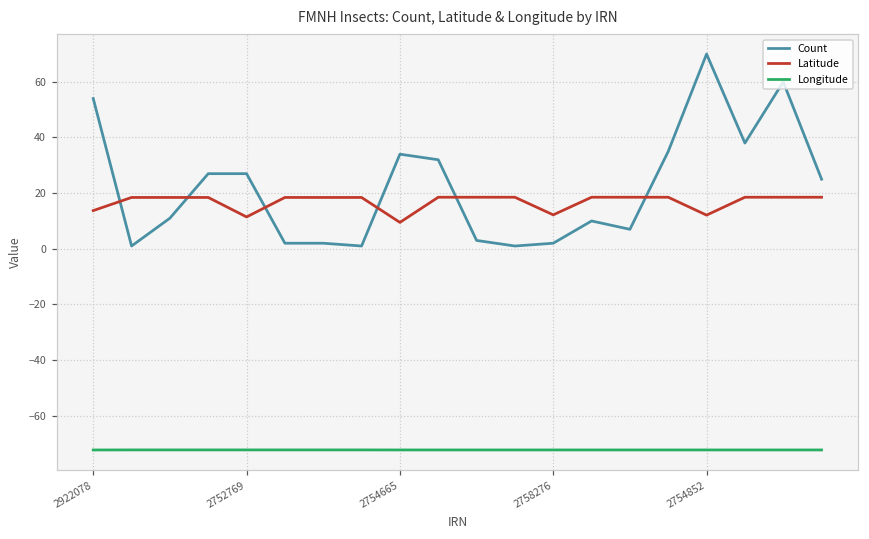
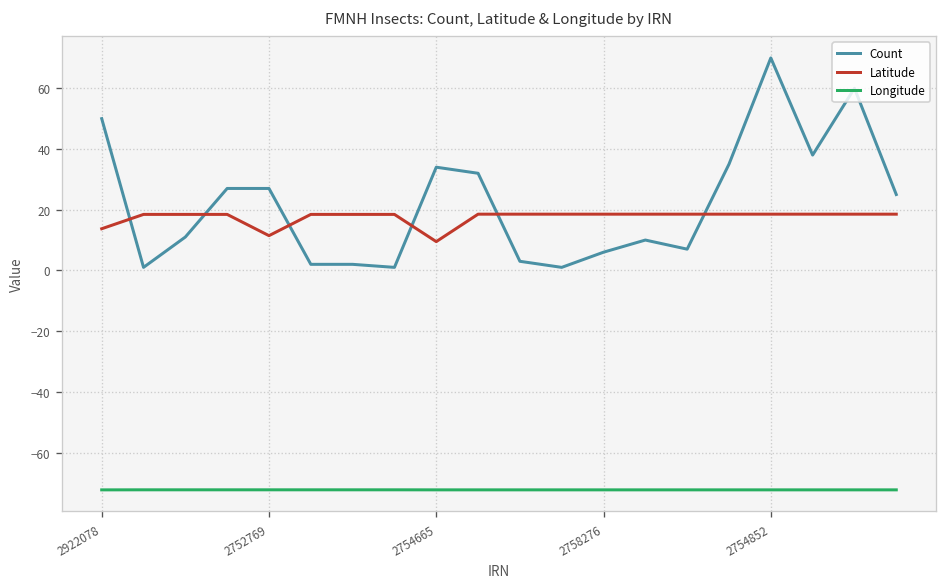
Count, 2922078: 54 -> 50
Count, 2758276: 2 -> 6
Latitude, 2758276: 12 -> 19
Latitude, 2754852: 12 -> 19
